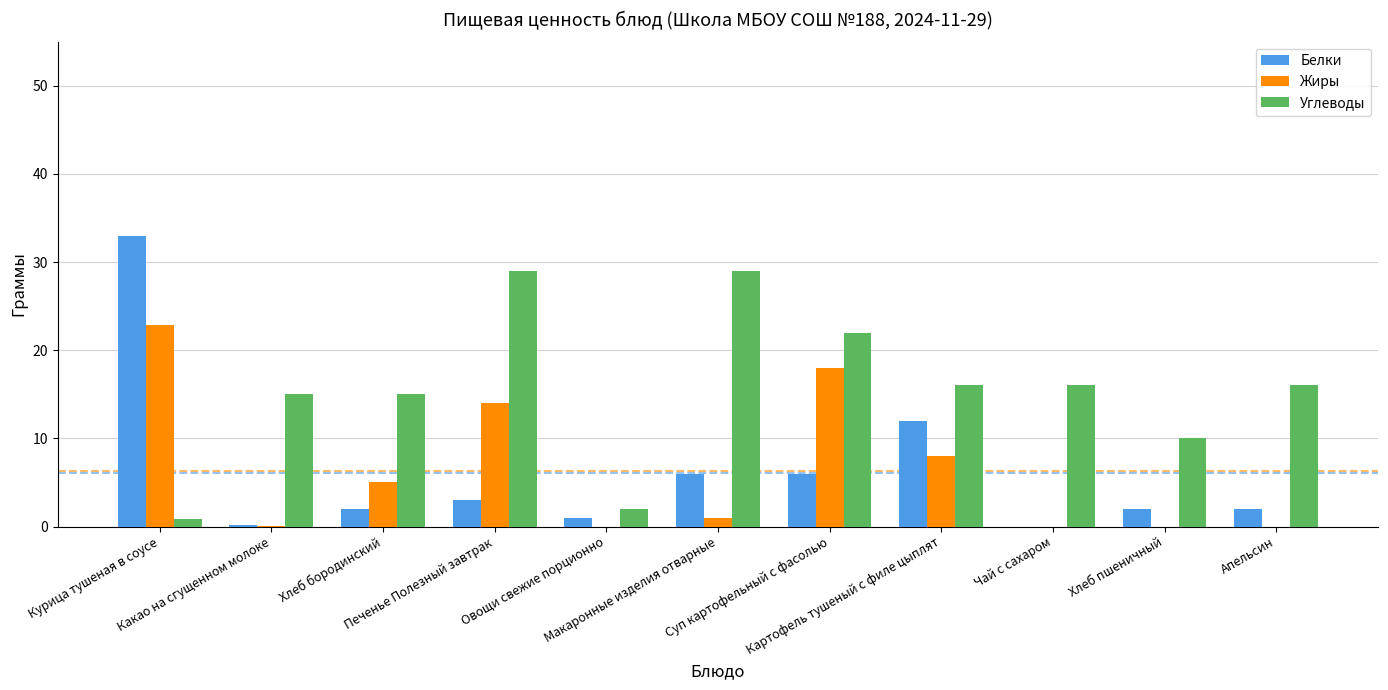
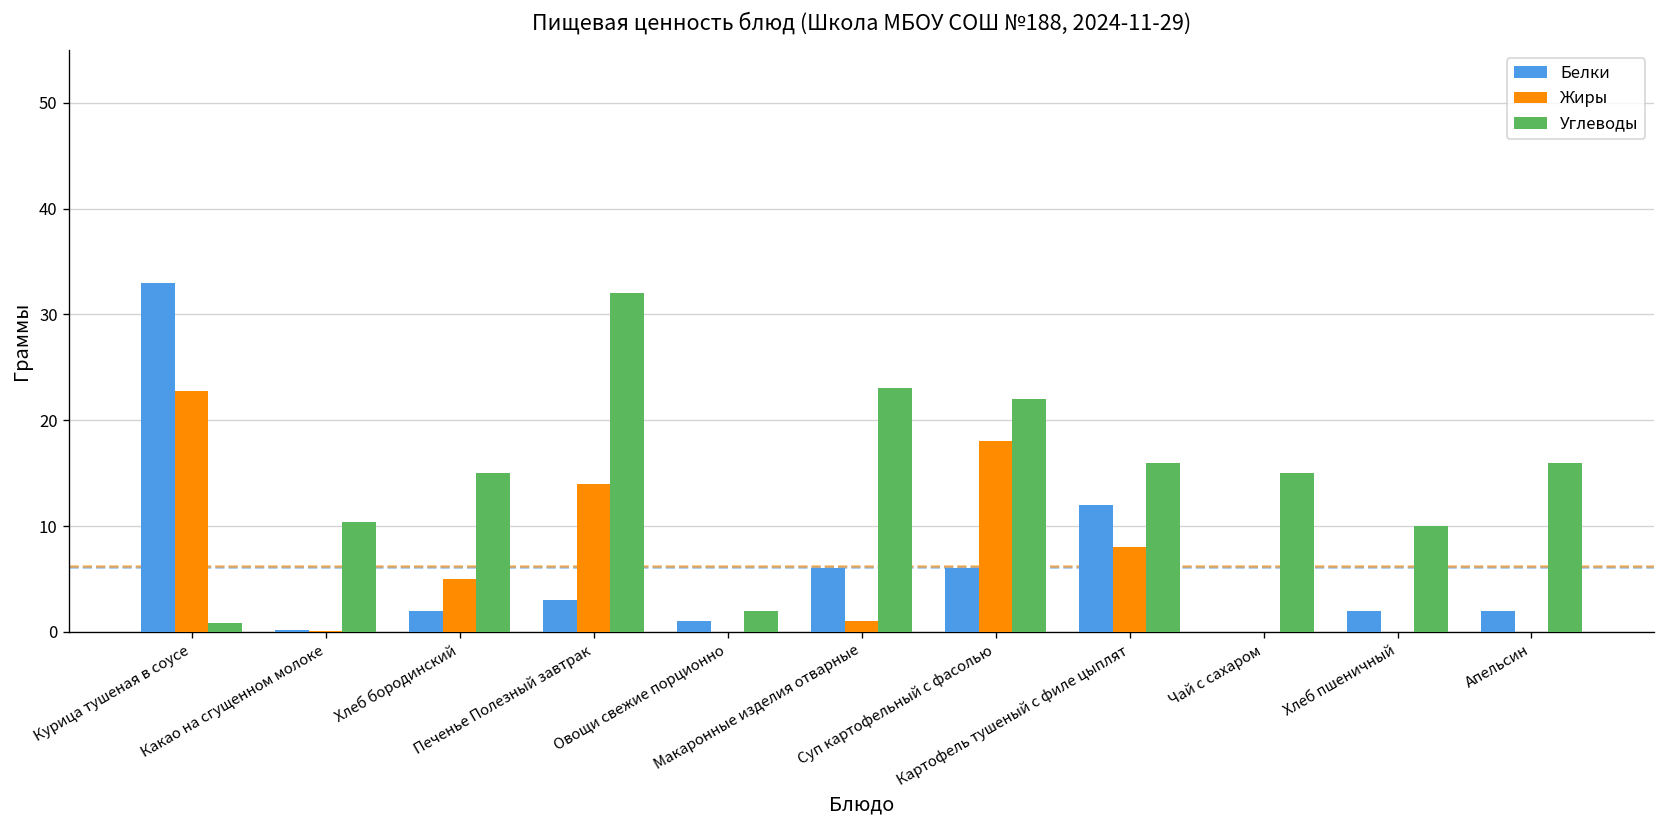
Углеводы, Какао на сгущенном молоке: 15 -> 10
Углеводы, Печенье Полезный завтрак: 29 -> 32
Углеводы, Макаронные изделия отварные: 29 -> 23
Углеводы, Чай с сахаром: 16 -> 15
